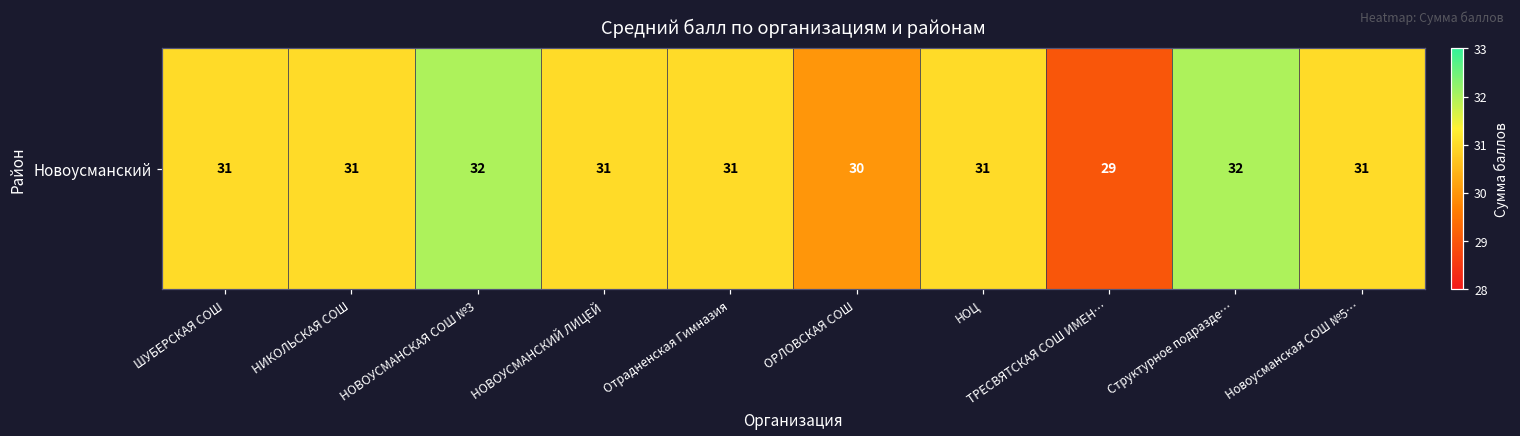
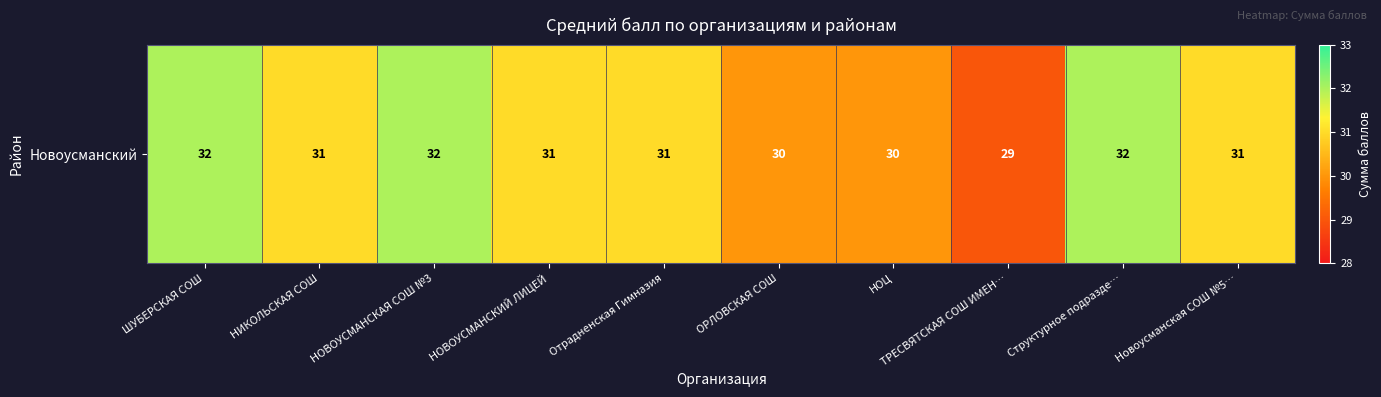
Новоусманский, ШУБЕРСКАЯ СОШ: 31 -> 32
Новоусманский, НОЦ: 31 -> 30
